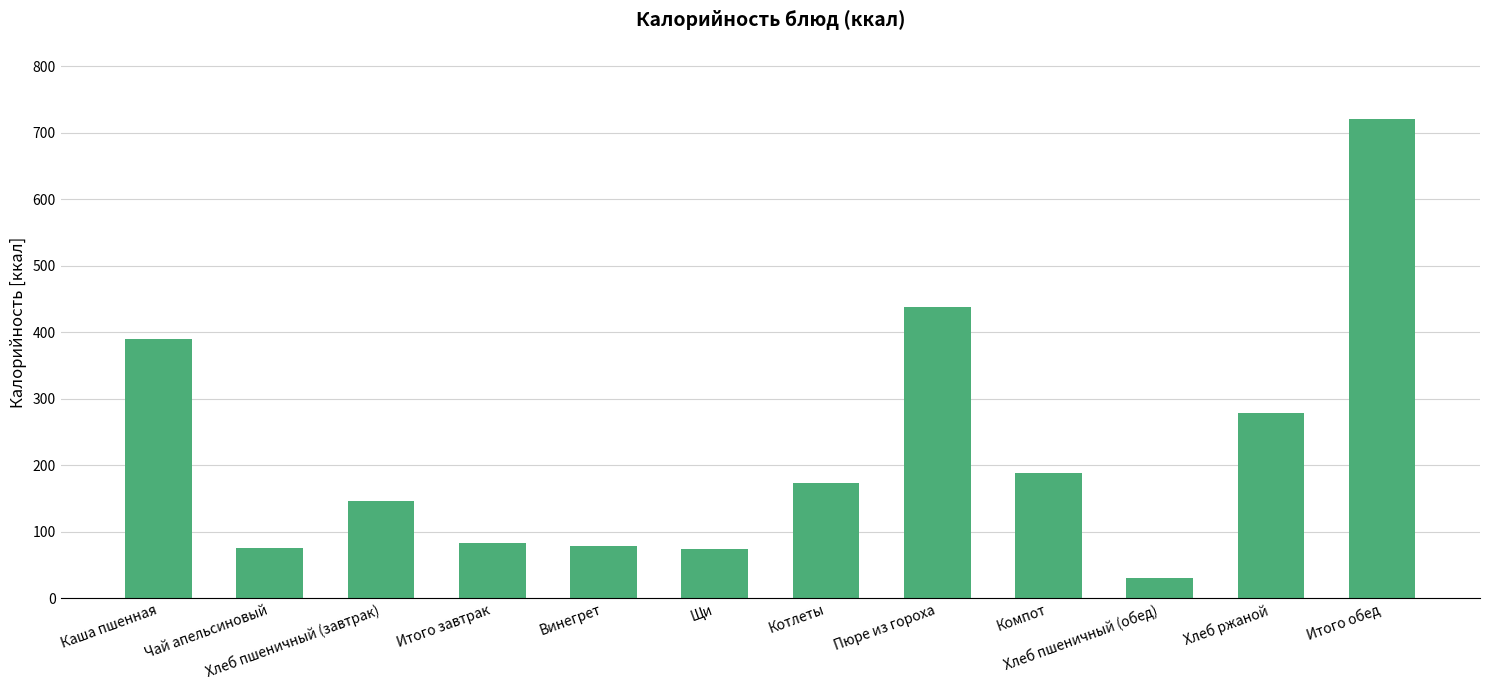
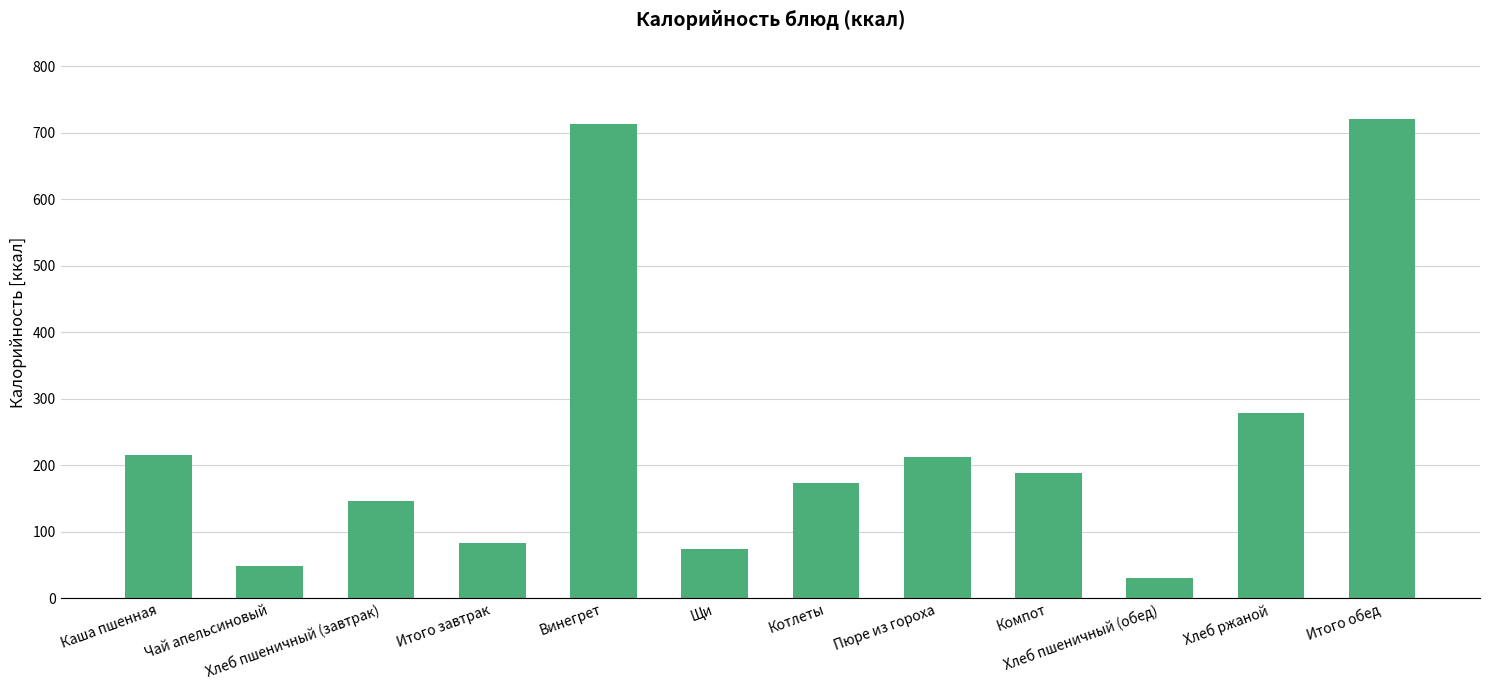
Каша пшенная: 390 -> 220
Чай апельсиновый: 70 -> 50
Винегрет: 80 -> 710
Пюре из гороха: 440 -> 210
